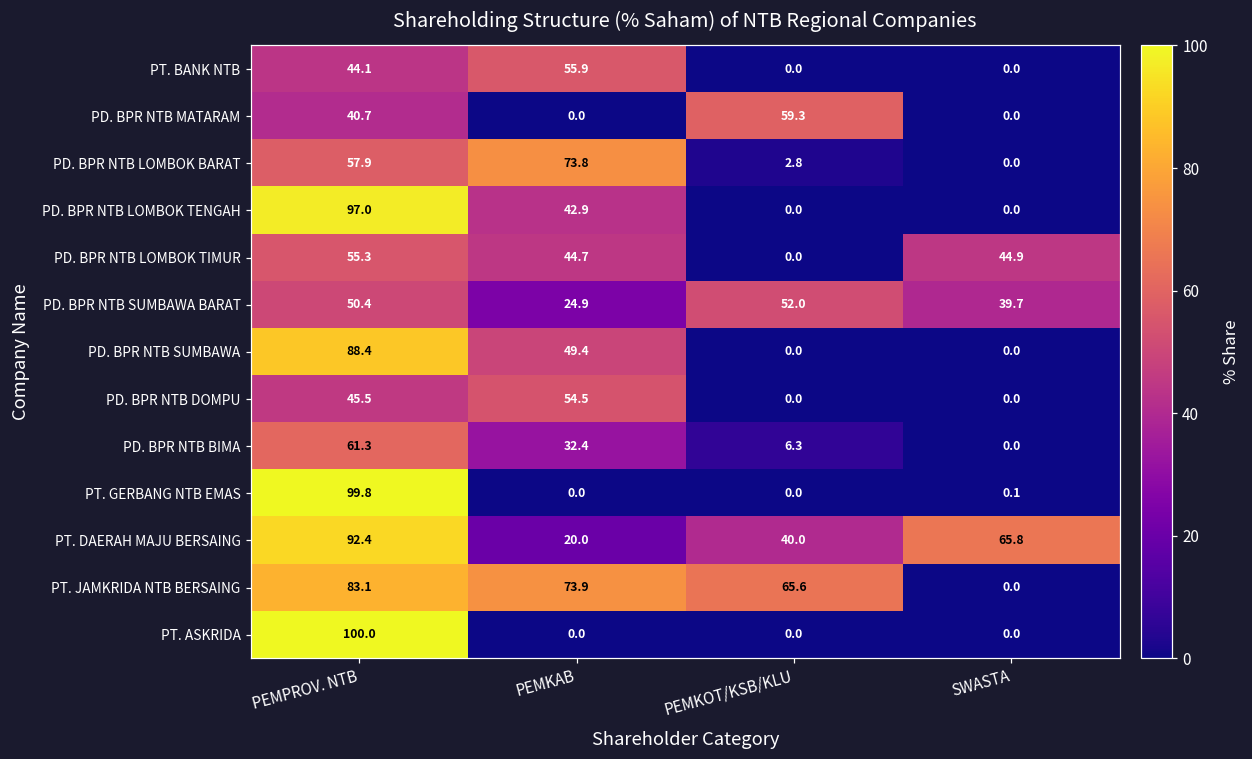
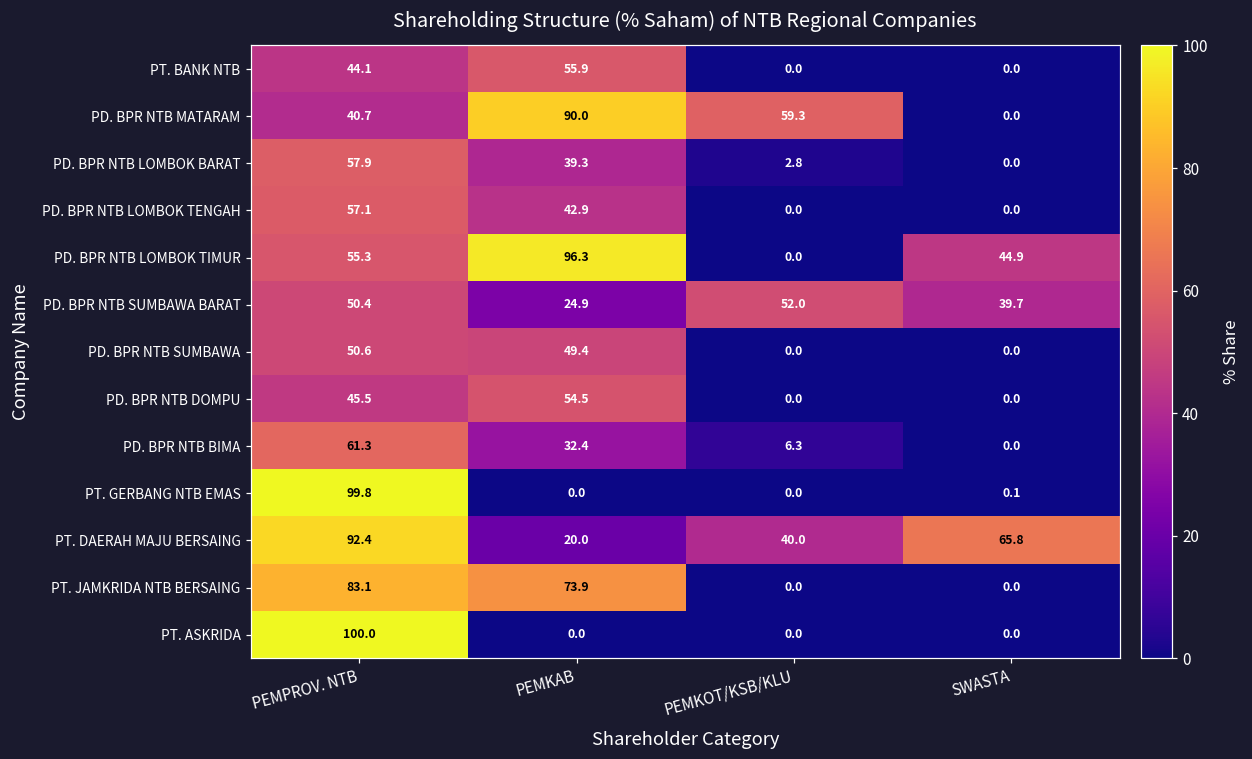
PD. BPR NTB MATARAM, PEMKAB: 0.0 -> 90.0
PD. BPR NTB LOMBOK BARAT, PEMKAB: 73.8 -> 39.3
PD. BPR NTB LOMBOK TENGAH, PEMPROV. NTB: 97.0 -> 57.1
PD. BPR NTB LOMBOK TIMUR, PEMKAB: 44.7 -> 96.3
PD. BPR NTB SUMBAWA, PEMPROV. NTB: 88.4 -> 50.6
PT. JAMKRIDA NTB BERSAING, PEMKOT/KSB/KLU: 65.6 -> 0.0
